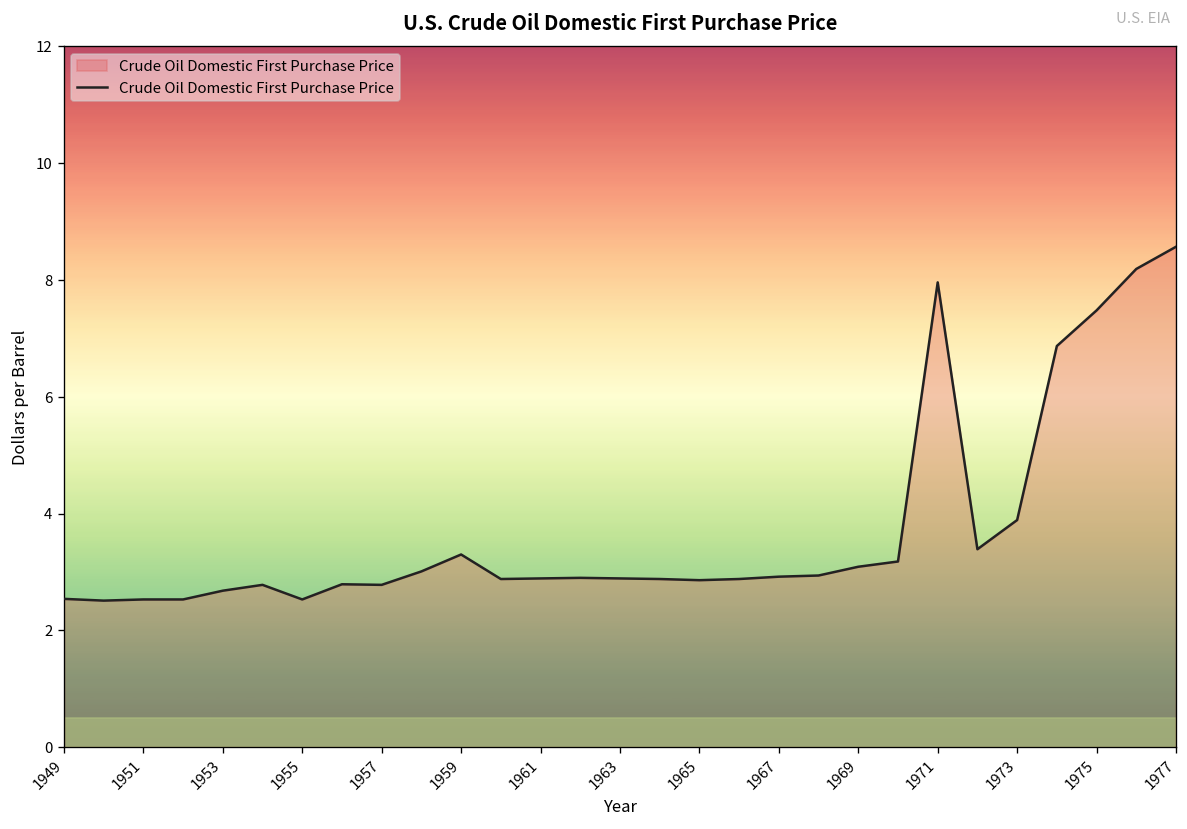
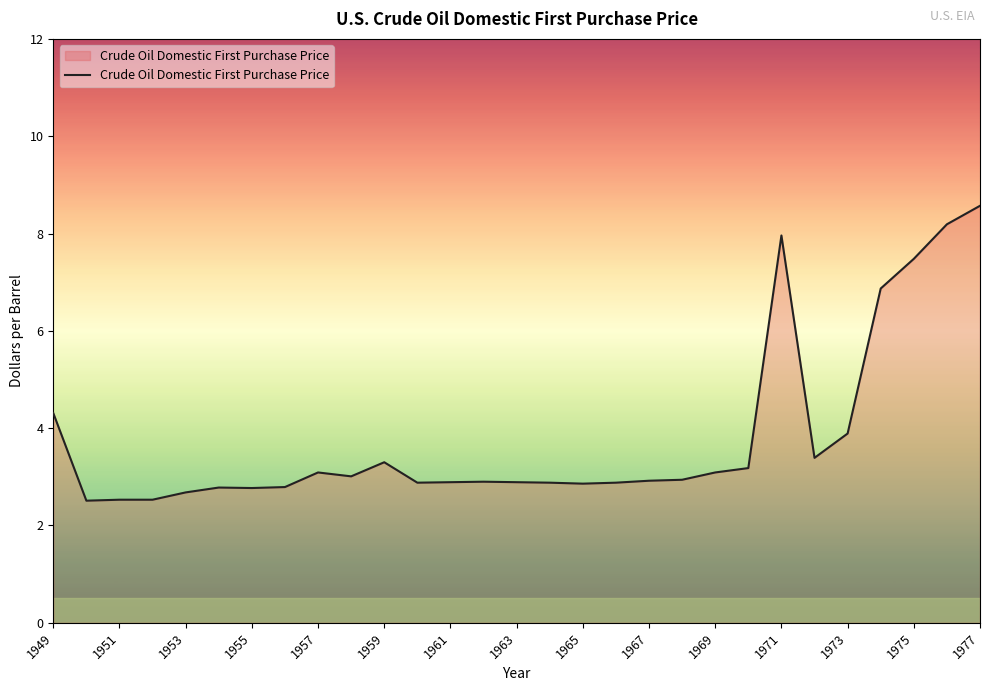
1949: 2.5 -> 4.3
1955: 2.5 -> 2.8
1957: 2.8 -> 3.1
